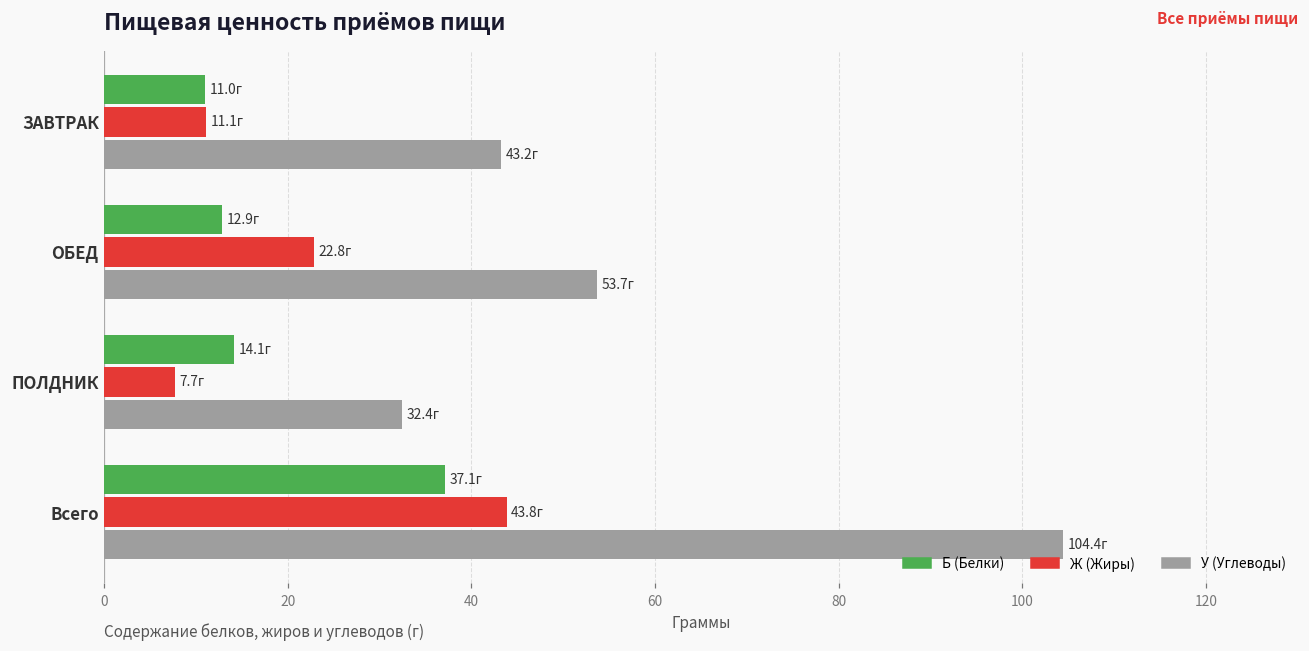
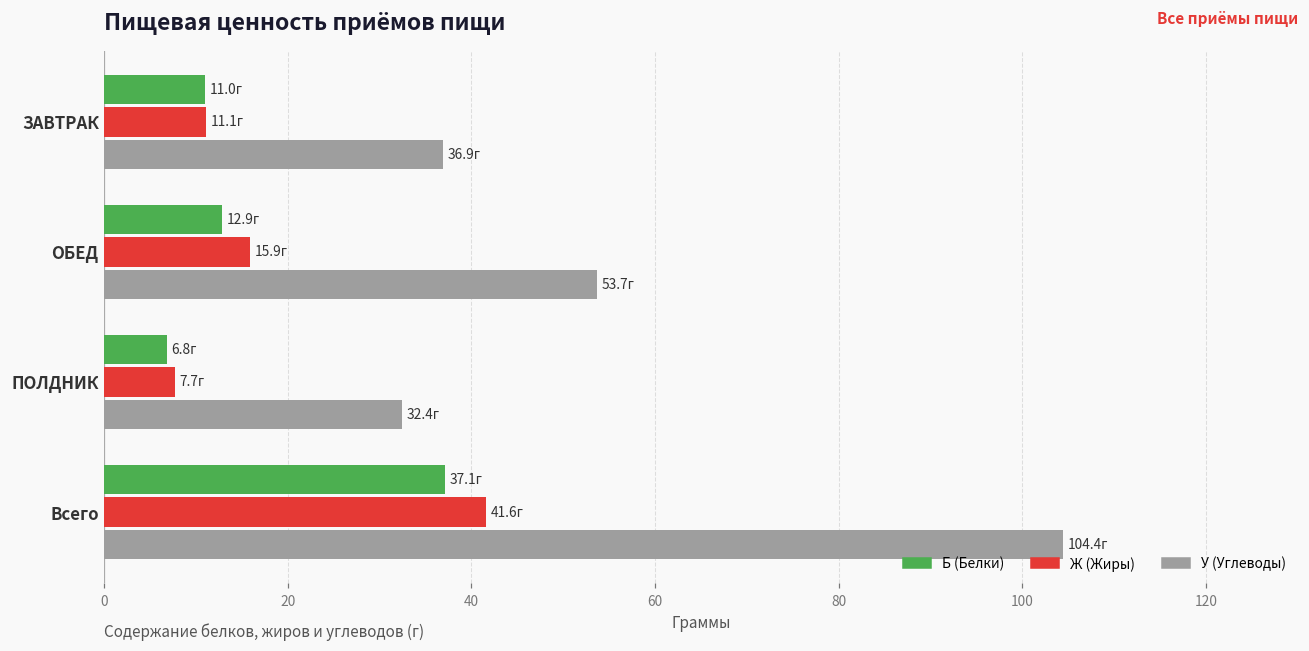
У (Углеводы), ЗАВТРАК: 43.2г -> 36.9г
Ж (Жиры), ОБЕД: 22.8г -> 15.9г
Б (Белки), ПОЛДНИК: 14.1г -> 6.8г
Ж (Жиры), Всего: 43.8г -> 41.6г
